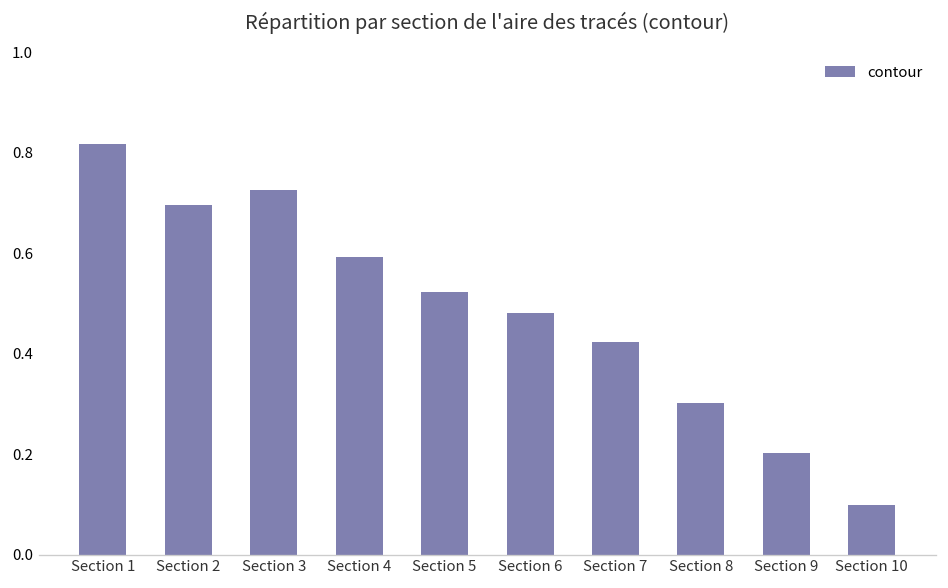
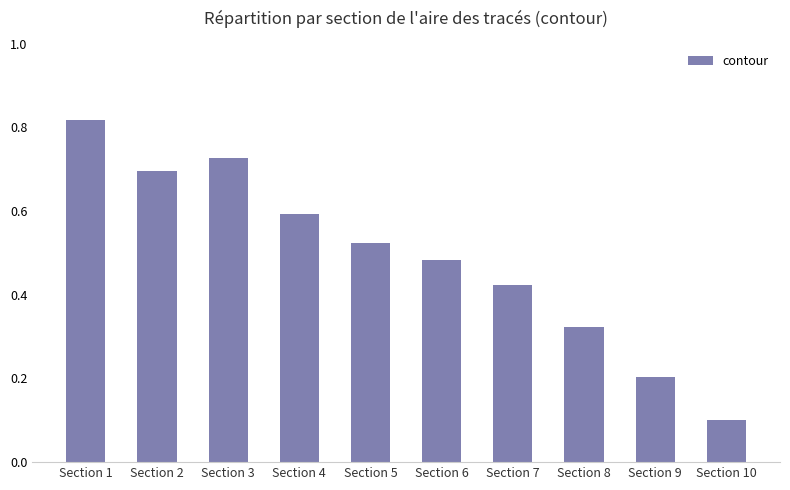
Section 8: 0.30 -> 0.32
